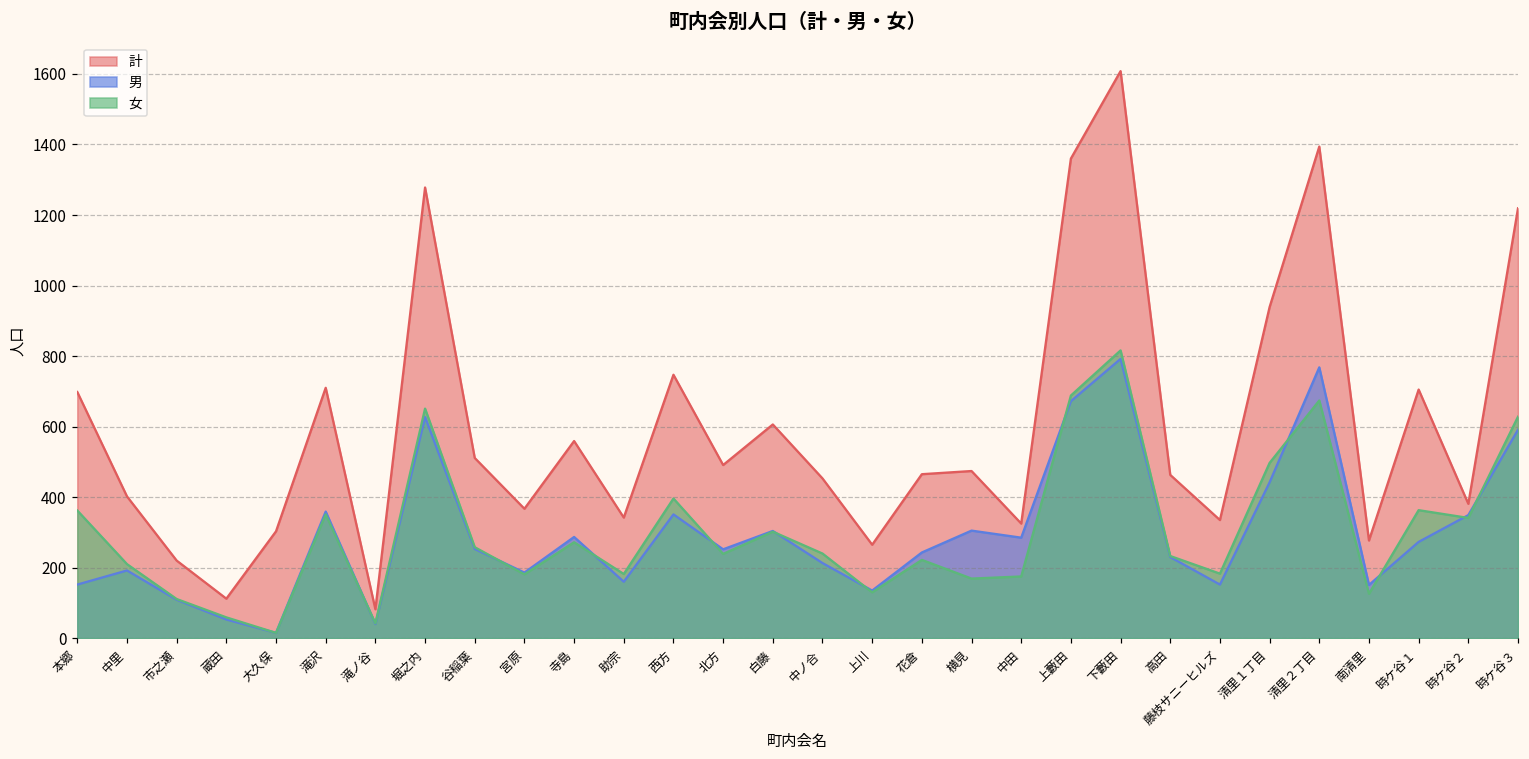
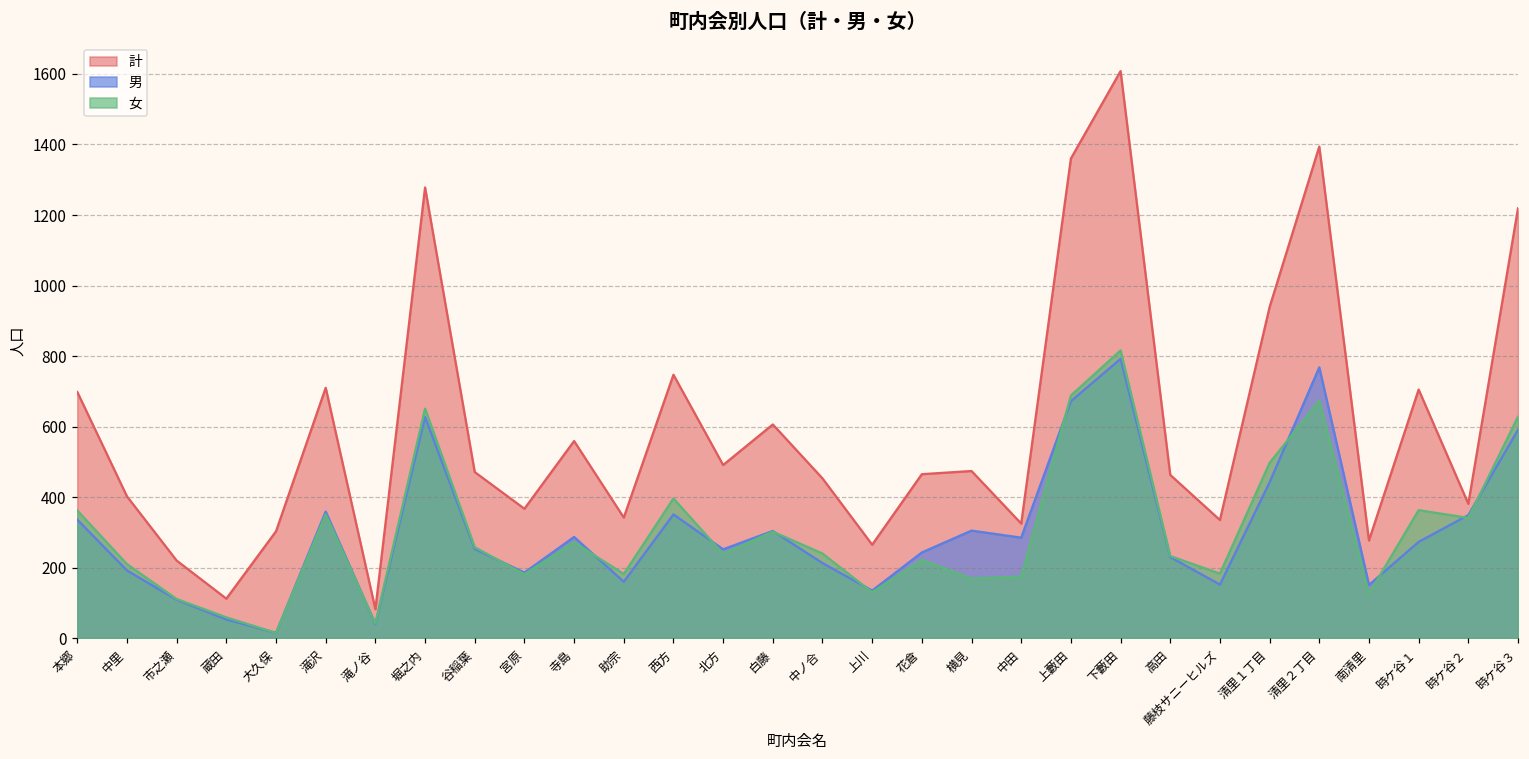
男, 本郷: 150 -> 340
計, 谷稲葉: 510 -> 470
